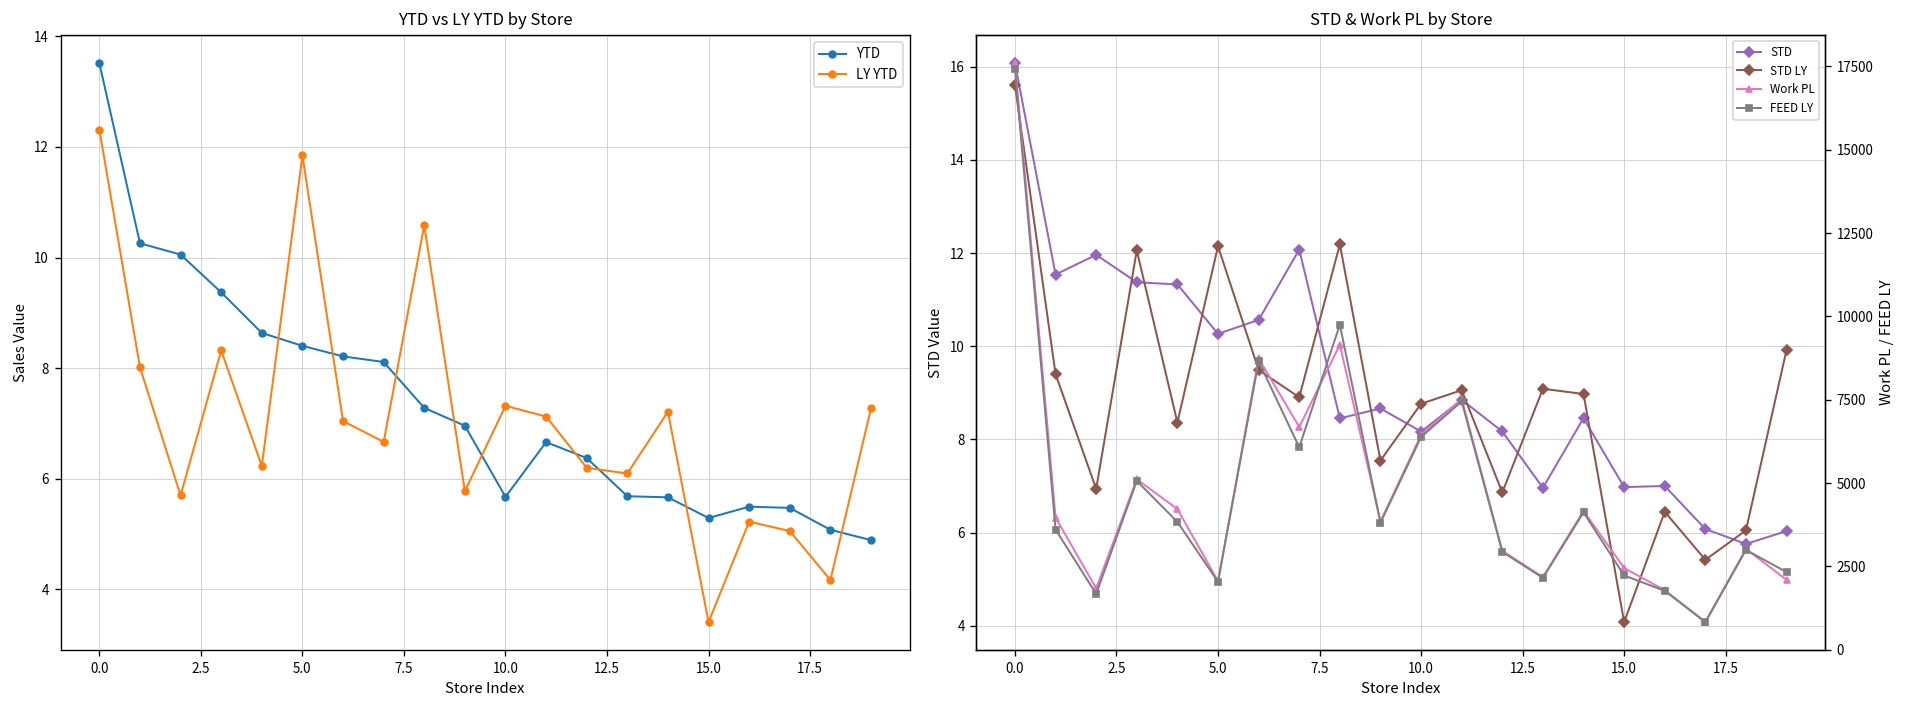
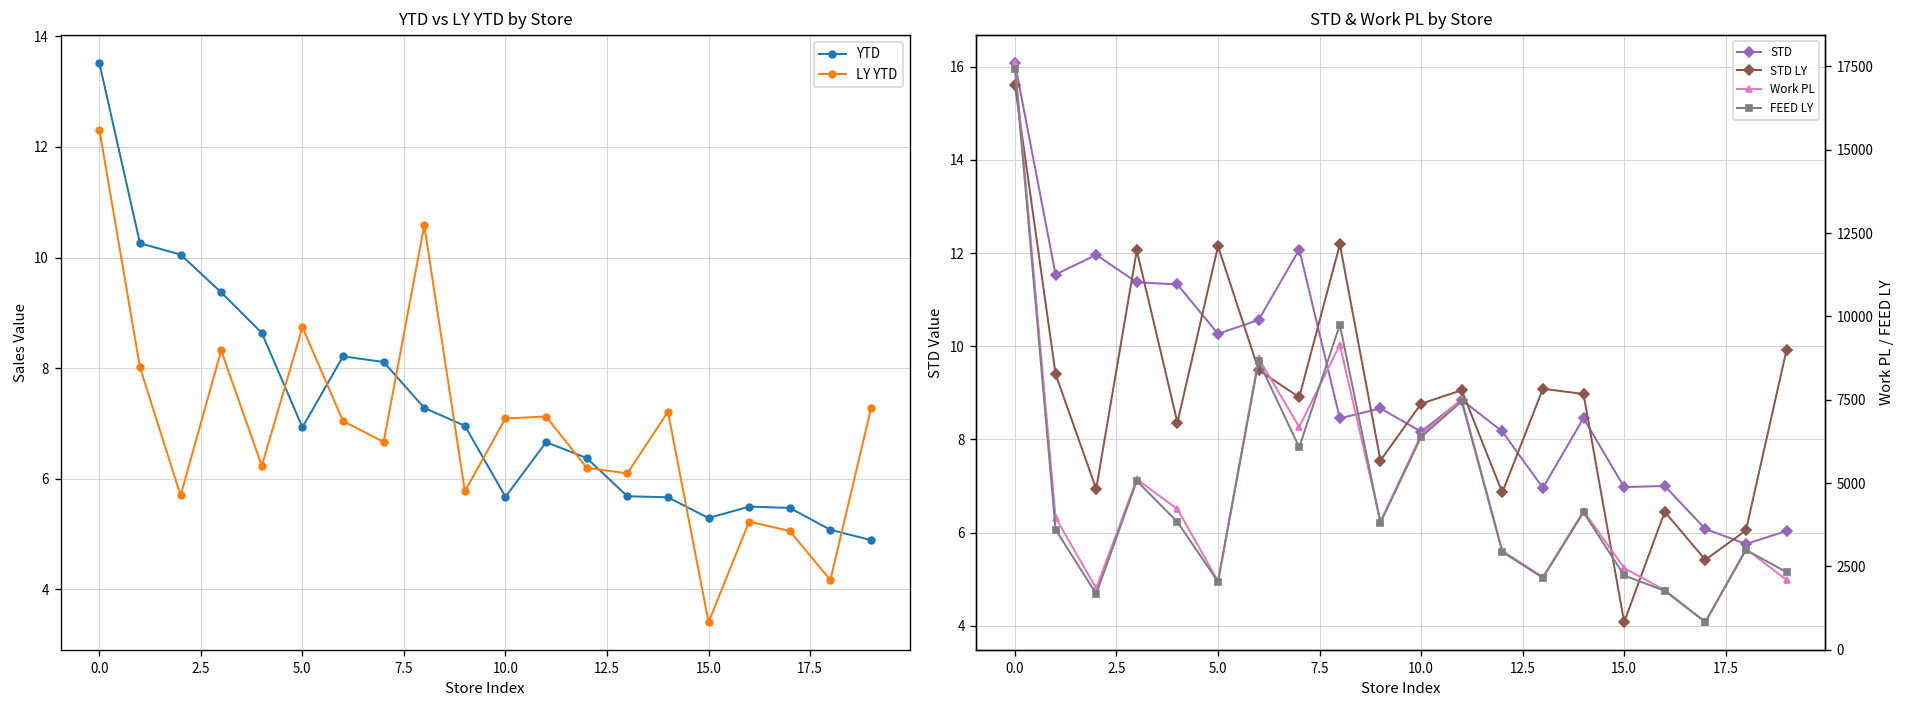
YTD vs LY YTD by Store, YTD, 5.0: 8.4 -> 6.9
YTD vs LY YTD by Store, LY YTD, 5.0: 11.8 -> 8.7
YTD vs LY YTD by Store, LY YTD, 10.0: 7.3 -> 7.1
